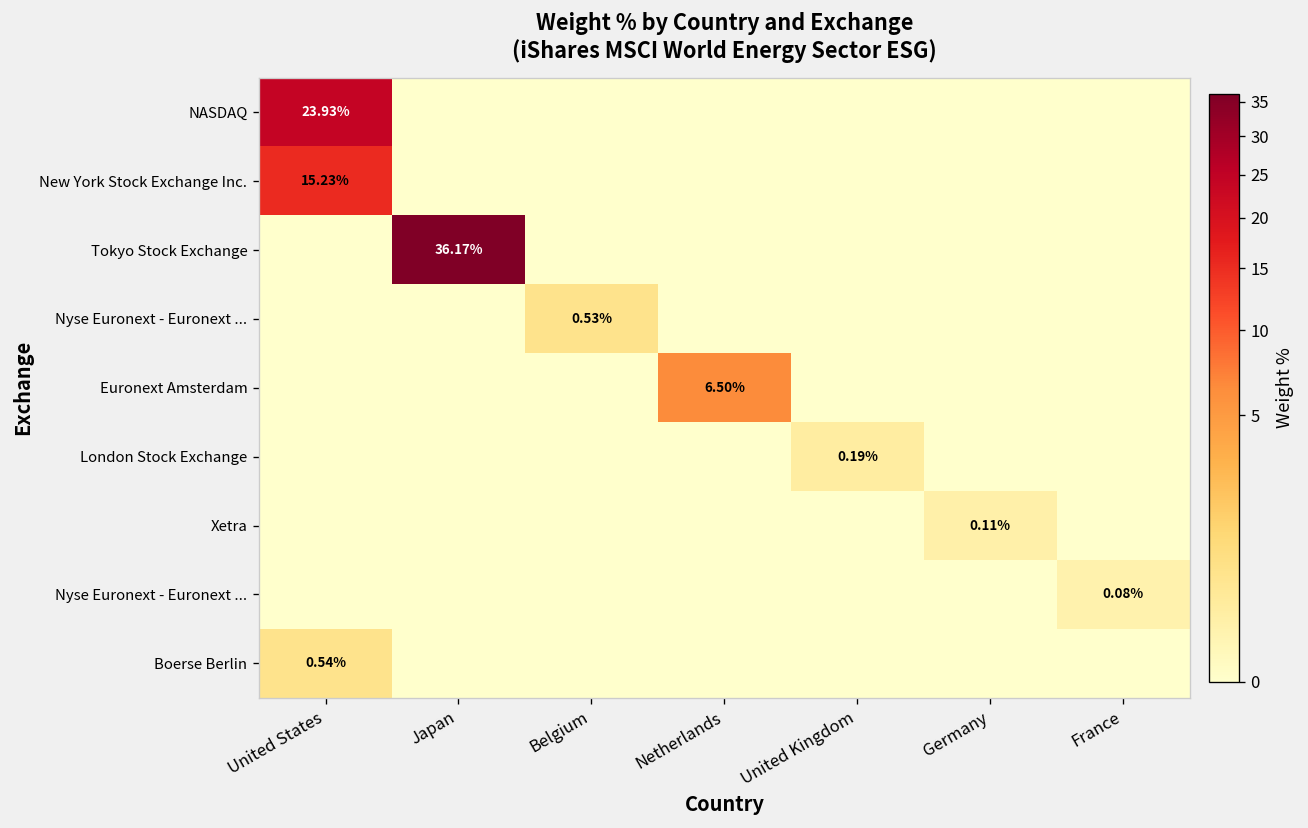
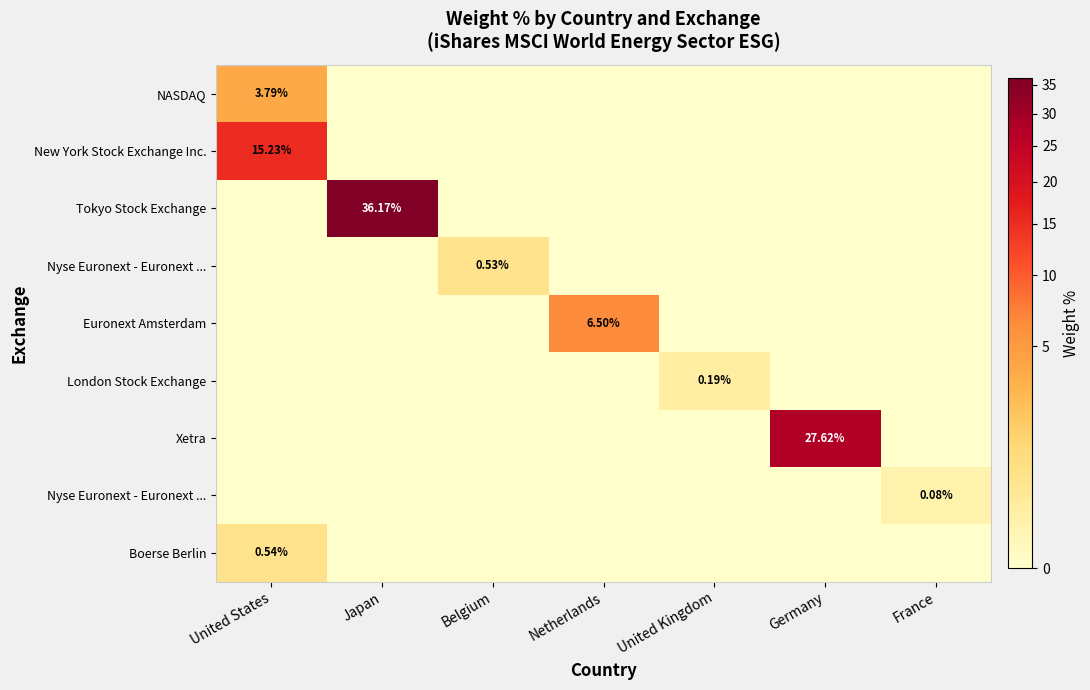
NASDAQ, United States: 23.93% -> 3.79%
Xetra, Germany: 0.11% -> 27.62%
